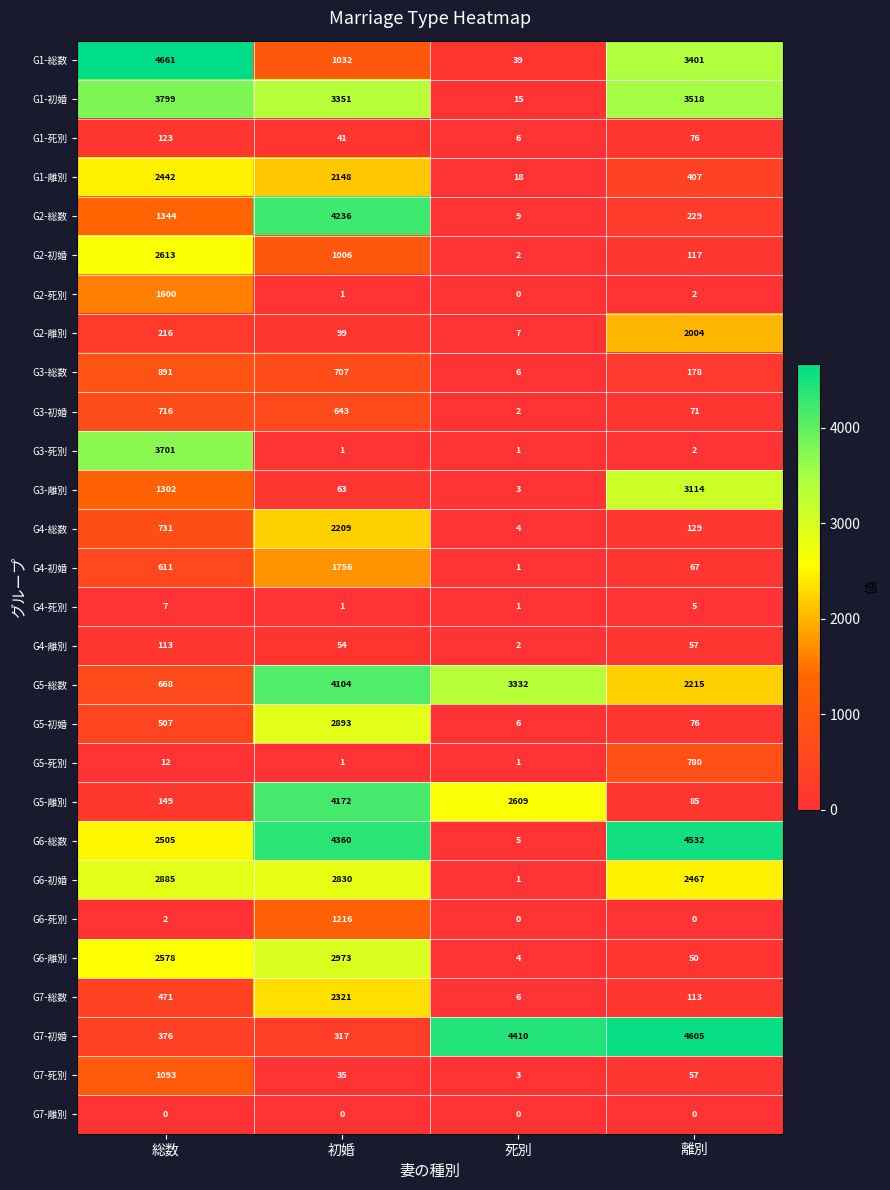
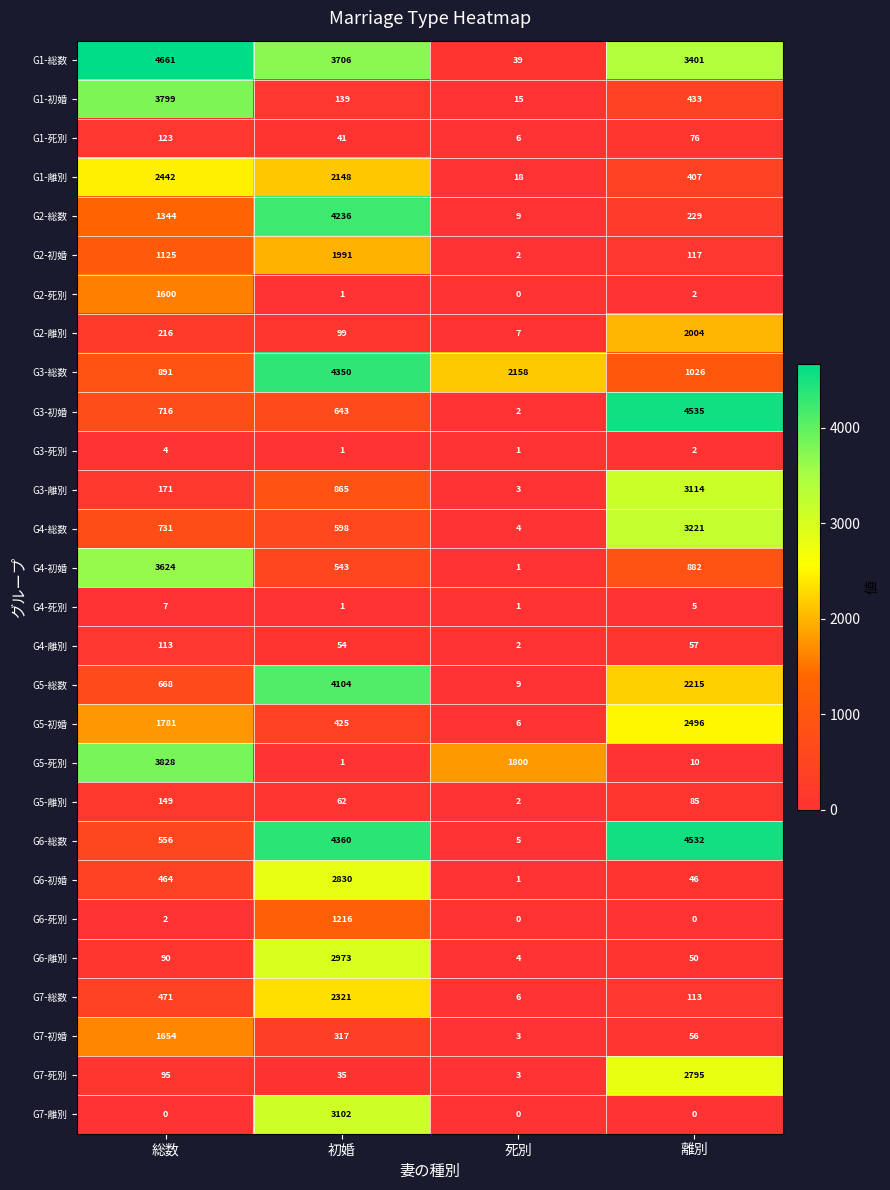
G1-総数, 初婚: 1032 -> 3706
G1-初婚, 初婚: 3351 -> 139
G1-初婚, 離別: 3518 -> 433
G2-初婚, 総数: 2613 -> 1125
G2-初婚, 初婚: 1006 -> 1991
G3-総数, 初婚: 707 -> 4350
G3-総数, 死別: 6 -> 2158
G3-総数, 離別: 178 -> 1026
G3-初婚, 離別: 71 -> 4535
G3-死別, 総数: 3701 -> 4
G3-離別, 総数: 1302 -> 171
G3-離別, 初婚: 63 -> 865
G4-総数, 初婚: 2209 -> 598
G4-総数, 離別: 129 -> 3221
G4-初婚, 総数: 611 -> 3624
G4-初婚, 初婚: 1756 -> 543
G4-初婚, 離別: 67 -> 882
G5-総数, 死別: 3332 -> 9
G5-初婚, 総数: 507 -> 1781
G5-初婚, 初婚: 2893 -> 425
G5-初婚, 離別: 76 -> 2496
G5-死別, 総数: 12 -> 3828
G5-死別, 死別: 1 -> 1800
G5-死別, 離別: 780 -> 10
G5-離別, 初婚: 4172 -> 62
G5-離別, 死別: 2609 -> 2
G6-総数, 総数: 2505 -> 556
G6-初婚, 総数: 2885 -> 464
G6-初婚, 離別: 2467 -> 46
G6-離別, 総数: 2578 -> 90
G7-初婚, 総数: 376 -> 1654
G7-初婚, 死別: 4410 -> 3
G7-初婚, 離別: 4605 -> 56
G7-死別, 総数: 1093 -> 95
G7-死別, 離別: 57 -> 2795
G7-離別, 初婚: 0 -> 3102
